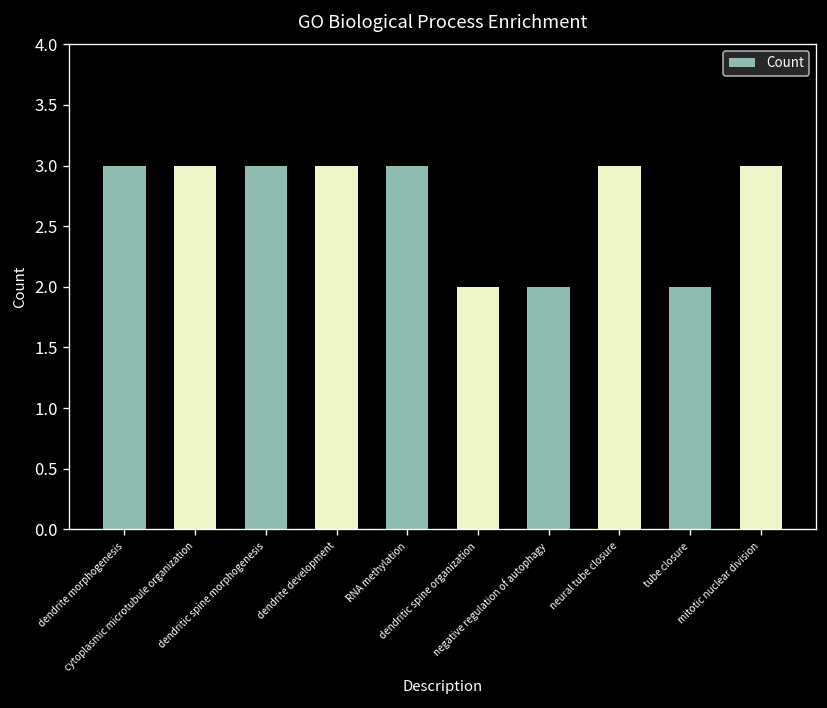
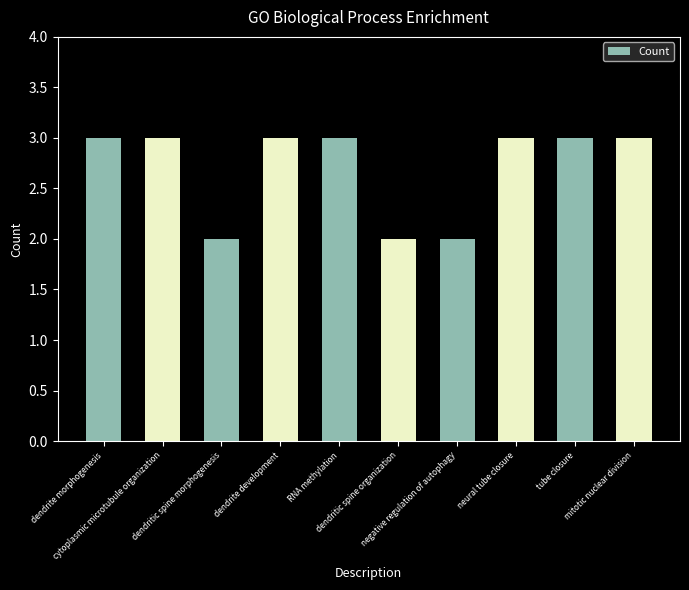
dendritic spine morphogenesis: 3 -> 2
tube closure: 2 -> 3
